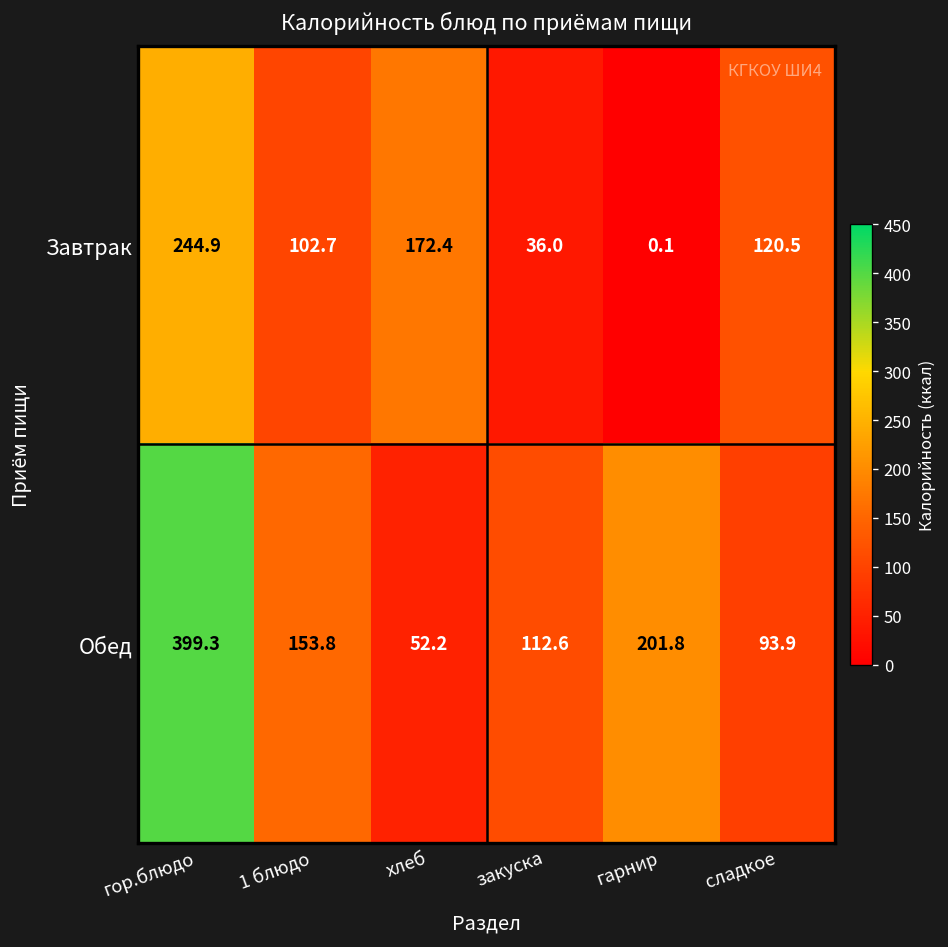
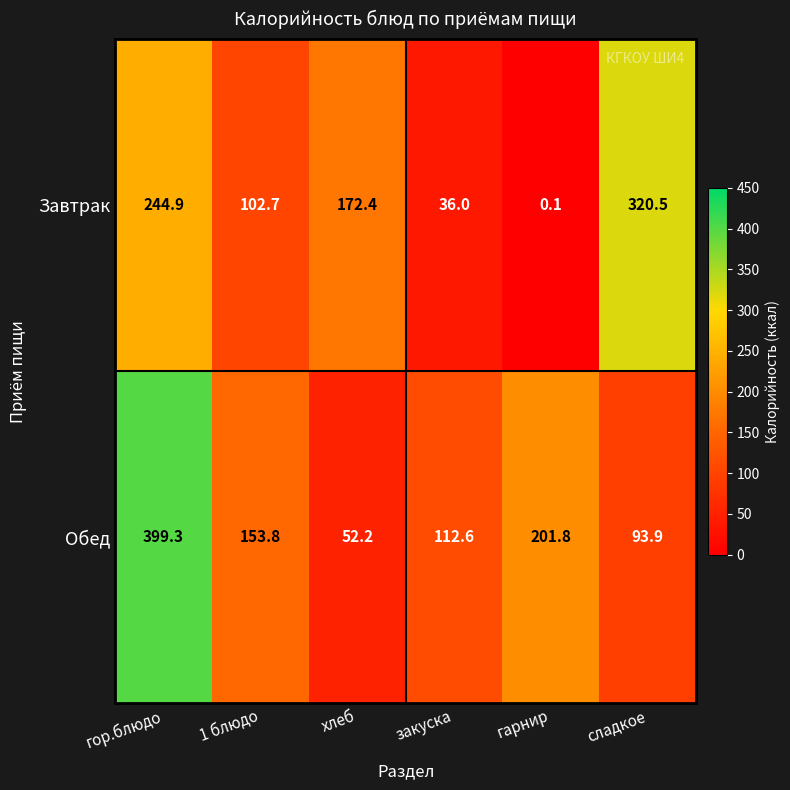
Завтрак, сладкое: 120.5 -> 320.5
